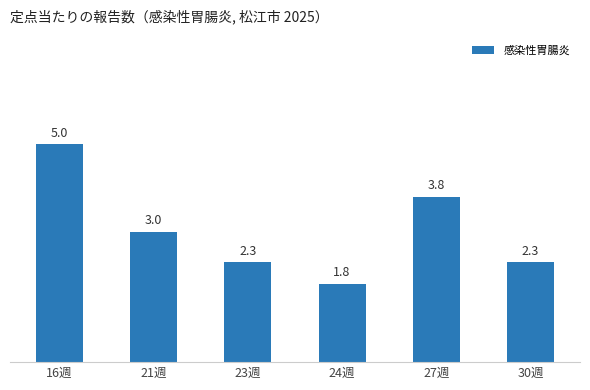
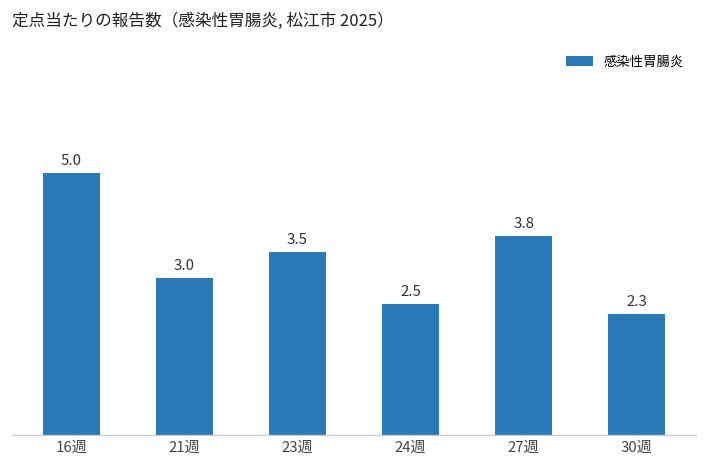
23週: 2.3 -> 3.5
24週: 1.8 -> 2.5
